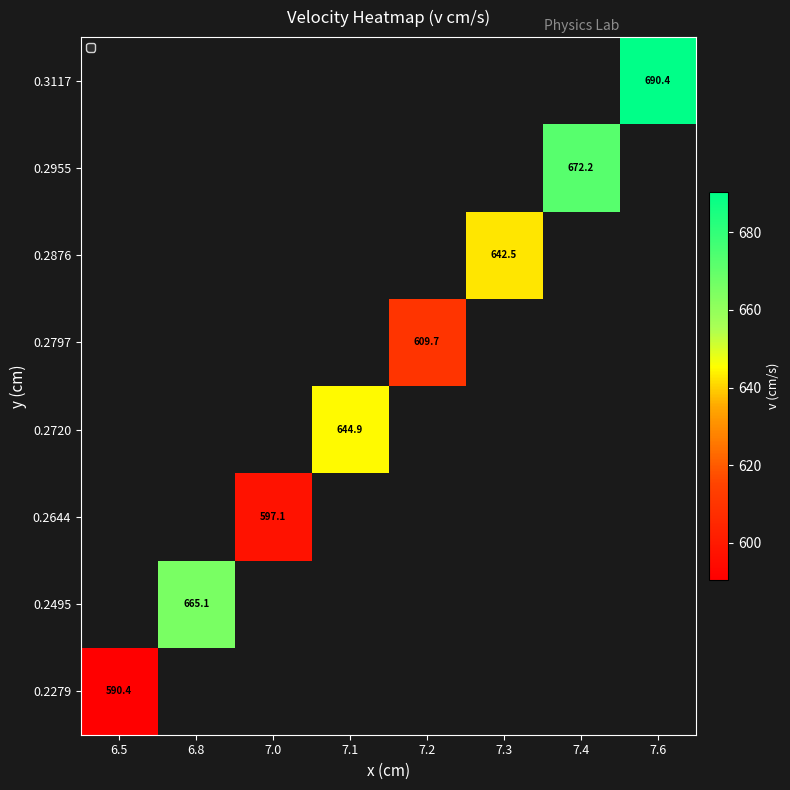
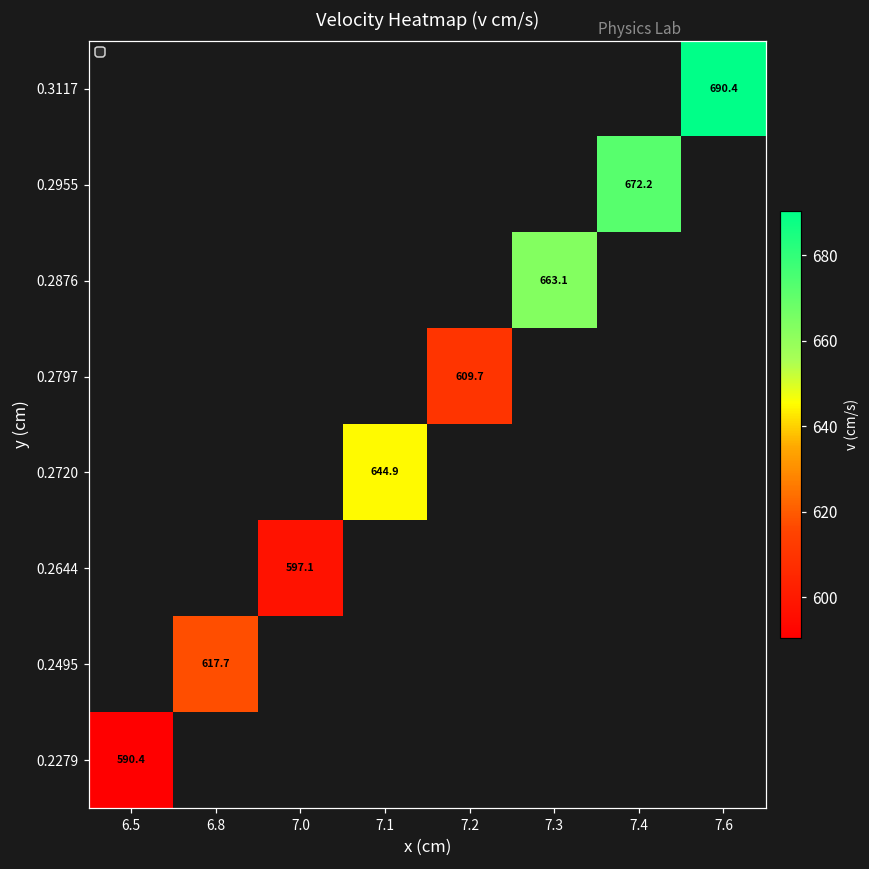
0.2876, 7.3: 642.5 -> 663.1
0.2495, 6.8: 665.1 -> 617.7
